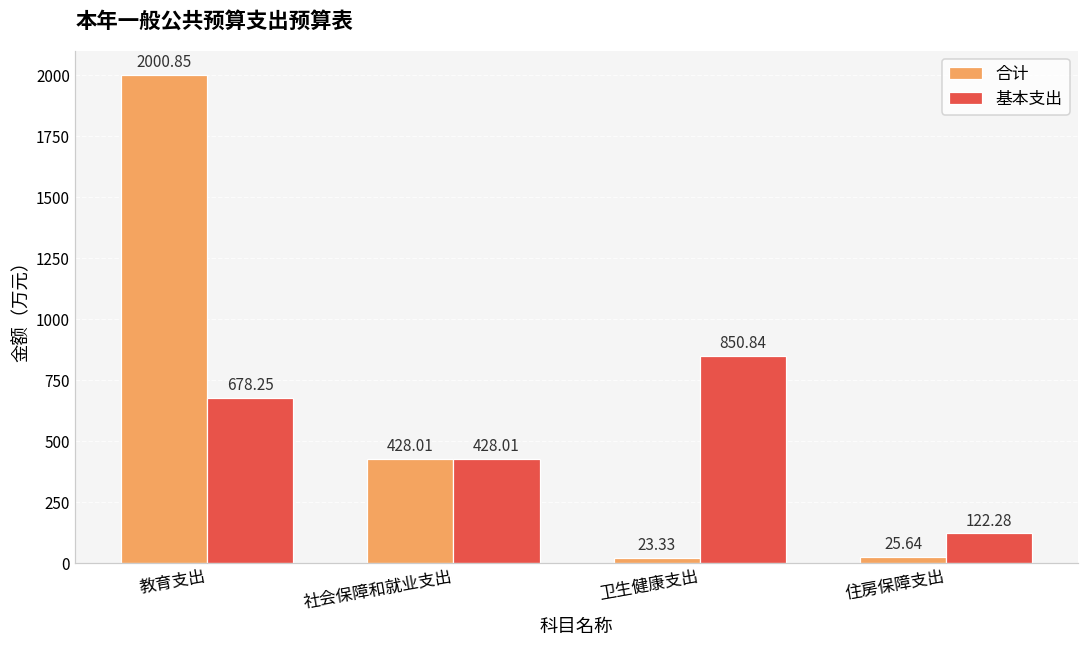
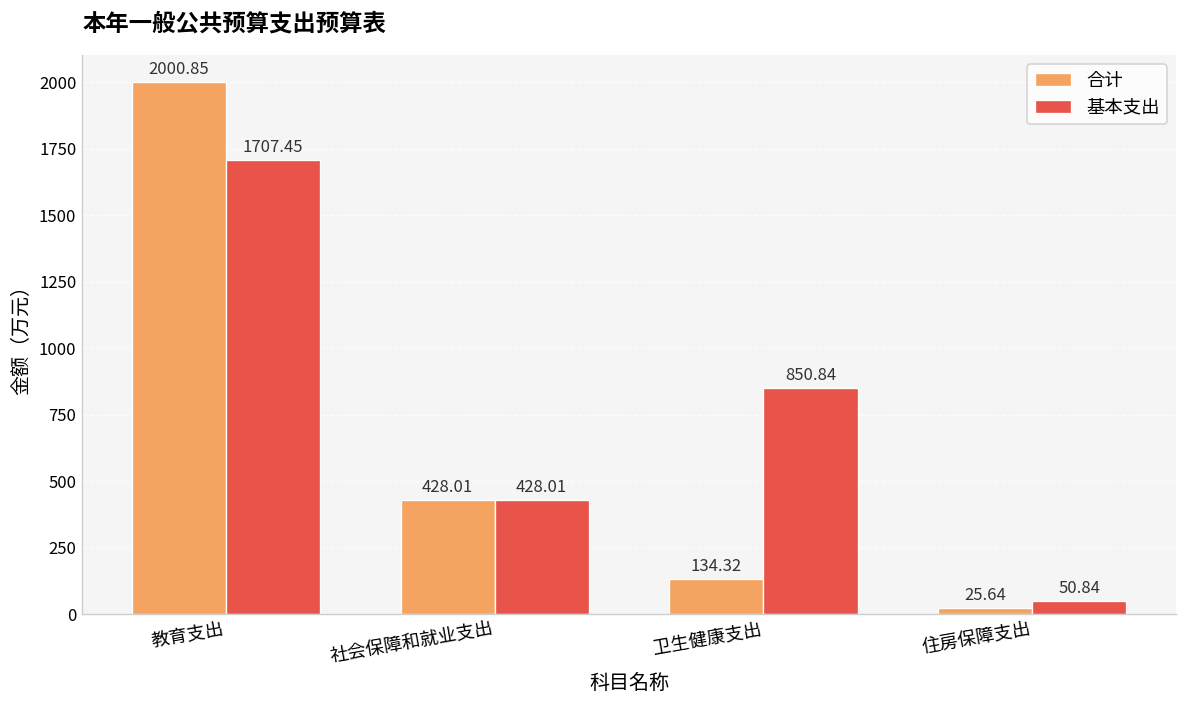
基本支出, 教育支出: 678.25 -> 1707.45
合计, 卫生健康支出: 23.33 -> 134.32
基本支出, 住房保障支出: 122.28 -> 50.84
